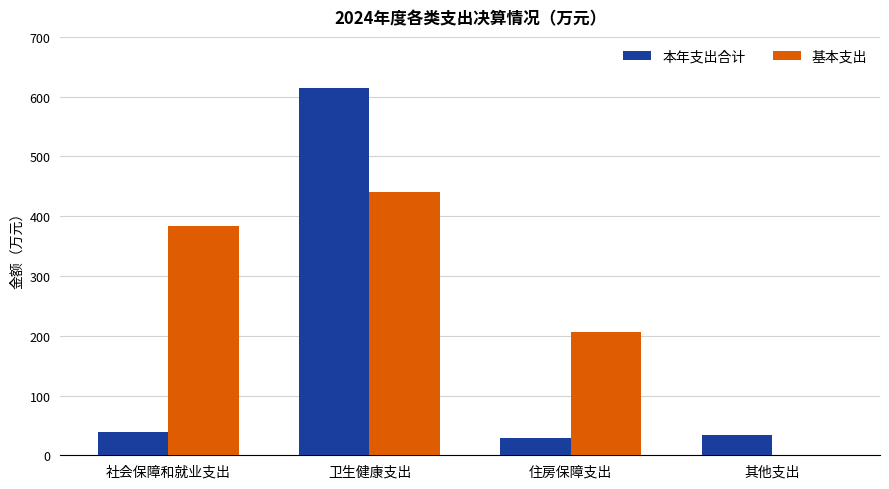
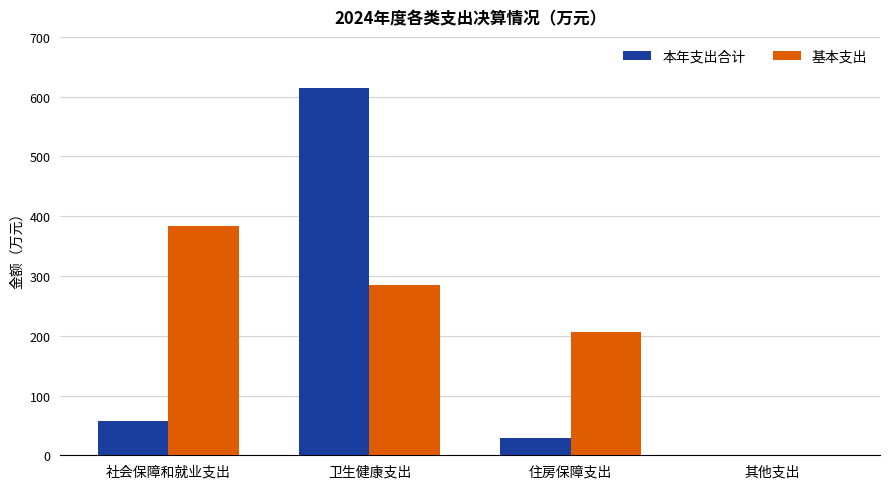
本年支出合计, 社会保障和就业支出: 40 -> 60
基本支出, 卫生健康支出: 440 -> 280
本年支出合计, 其他支出: 30 -> 0
